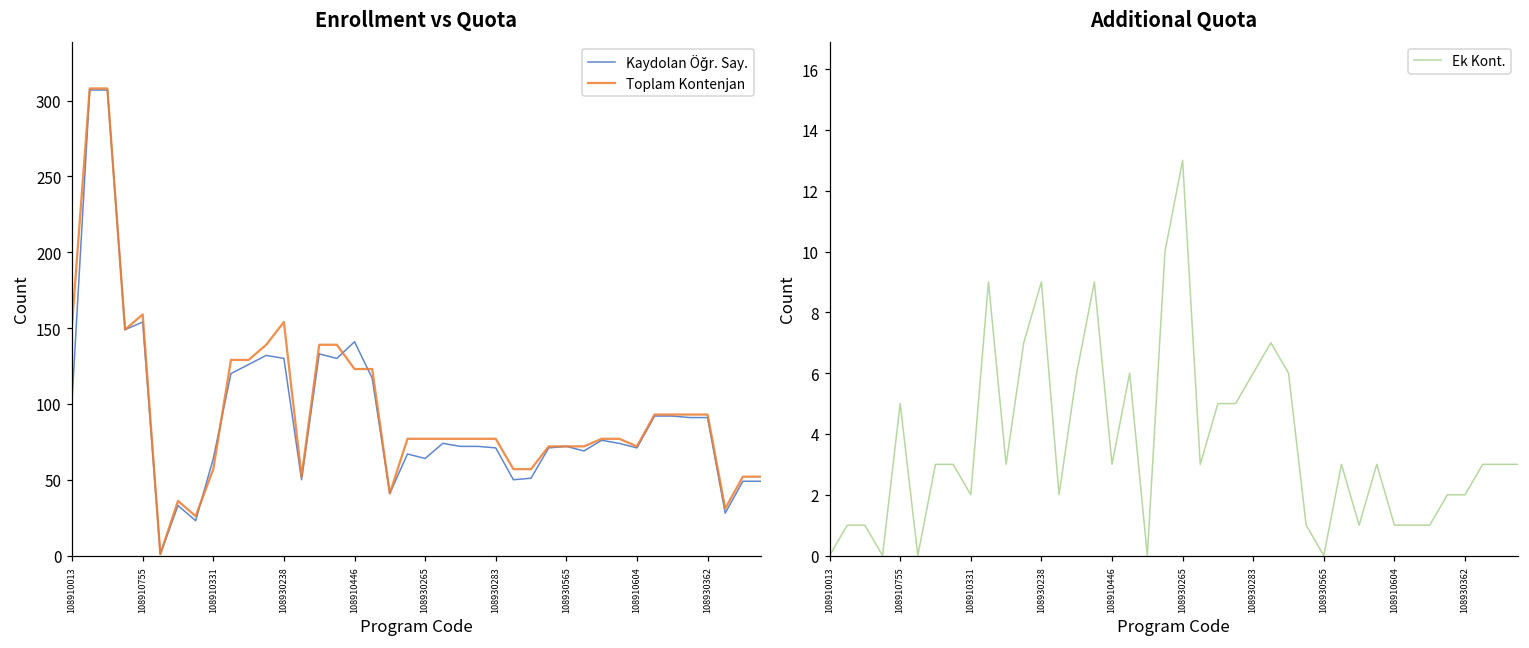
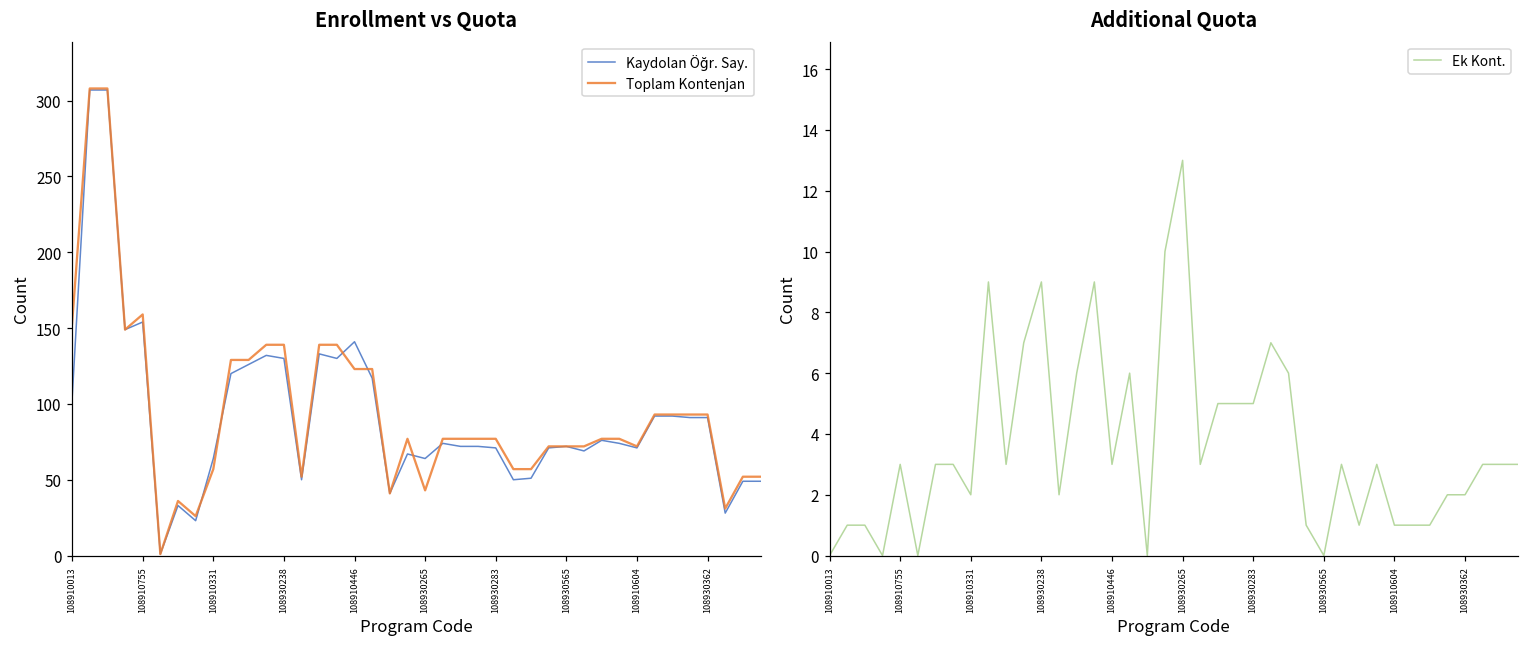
Enrollment vs Quota, Toplam Kontenjan, 108930238: 154 -> 139
Enrollment vs Quota, Toplam Kontenjan, 108930265: 77 -> 43
Additional Quota, 108910755: 5 -> 3
Additional Quota, 108930283: 6 -> 5
